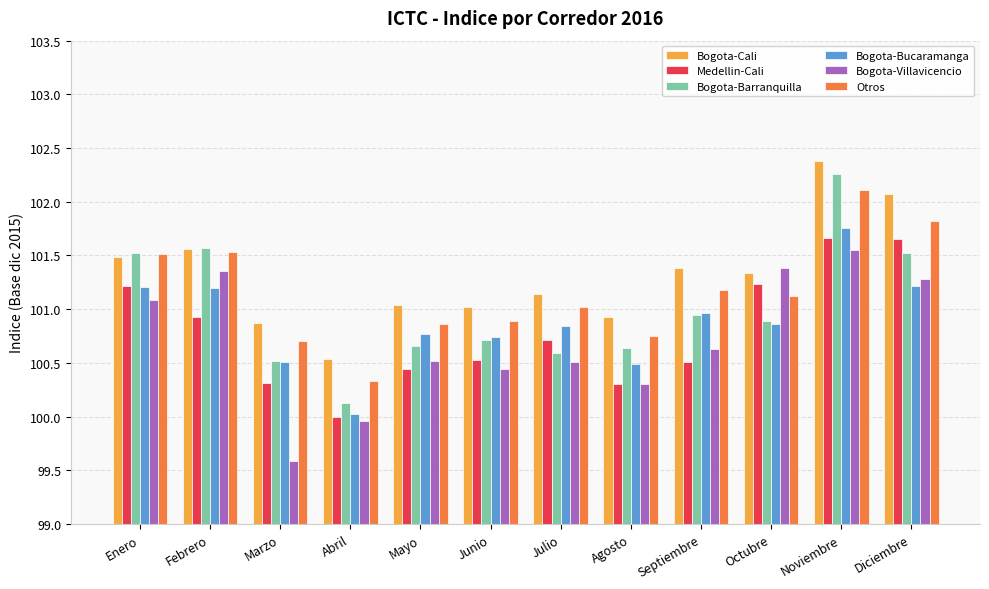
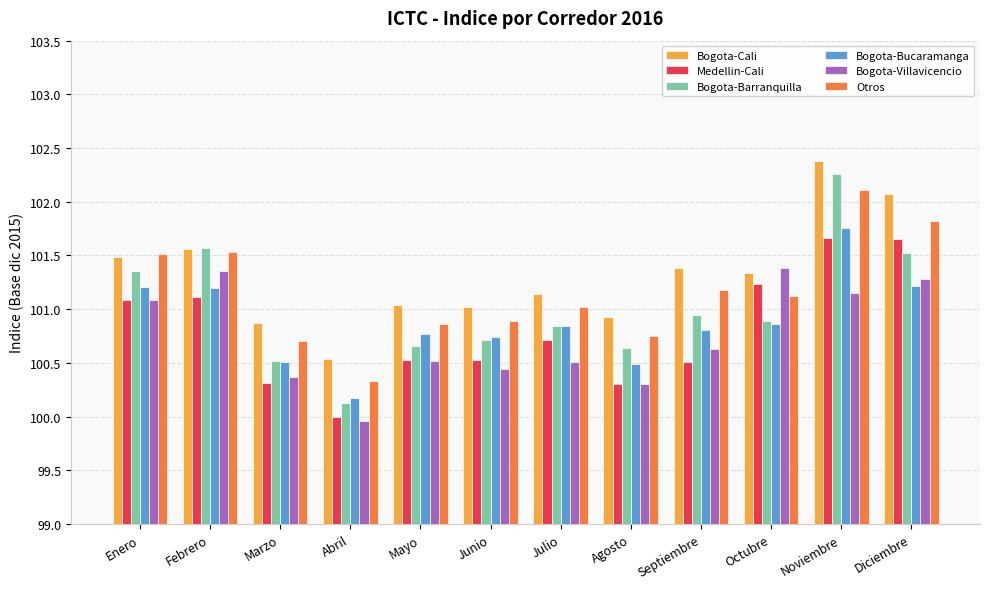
Medellin-Cali, Enero: 101.22 -> 101.09
Bogota-Barranquilla, Enero: 101.52 -> 101.36
Medellin-Cali, Febrero: 100.93 -> 101.11
Bogota-Villavicencio, Marzo: 99.59 -> 100.37
Bogota-Bucaramanga, Abril: 100.02 -> 100.17
Medellin-Cali, Mayo: 100.44 -> 100.53
Bogota-Barranquilla, Julio: 100.59 -> 100.84
Bogota-Bucaramanga, Septiembre: 100.96 -> 100.81
Bogota-Villavicencio, Noviembre: 101.55 -> 101.15
